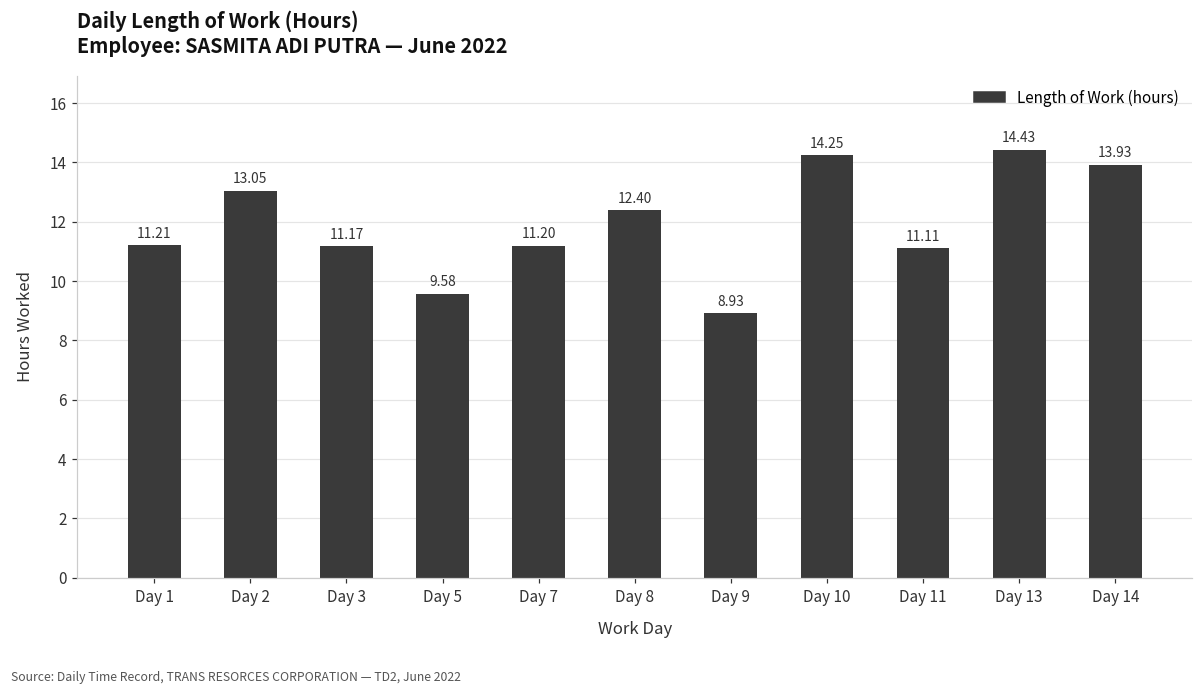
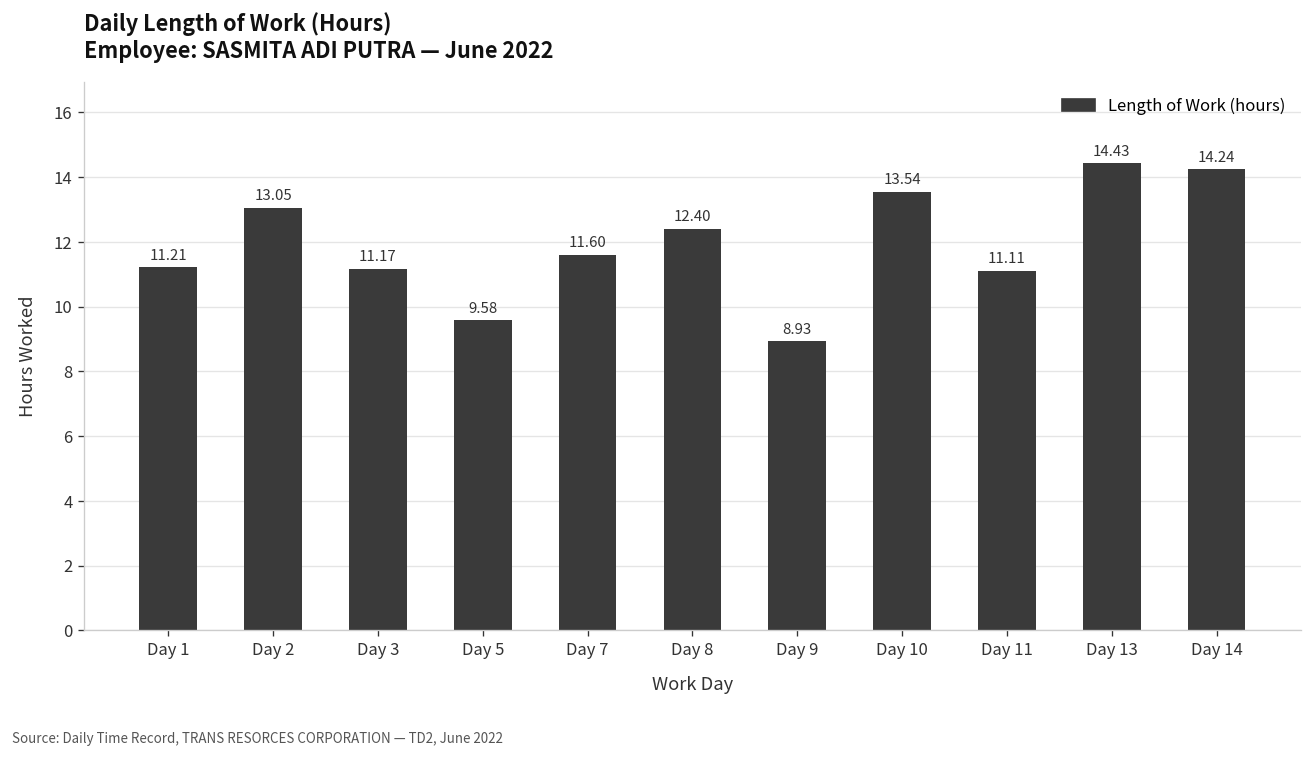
Day 7: 11.20 -> 11.60
Day 10: 14.25 -> 13.54
Day 14: 13.93 -> 14.24
